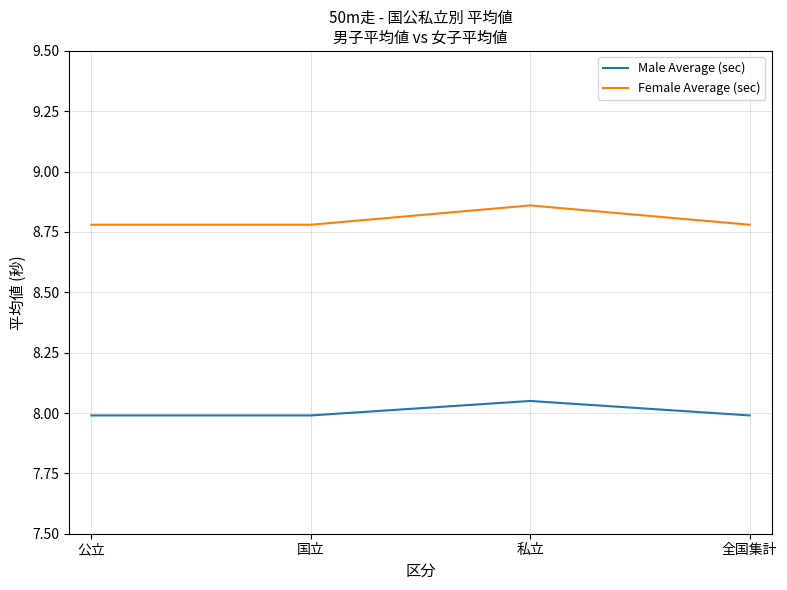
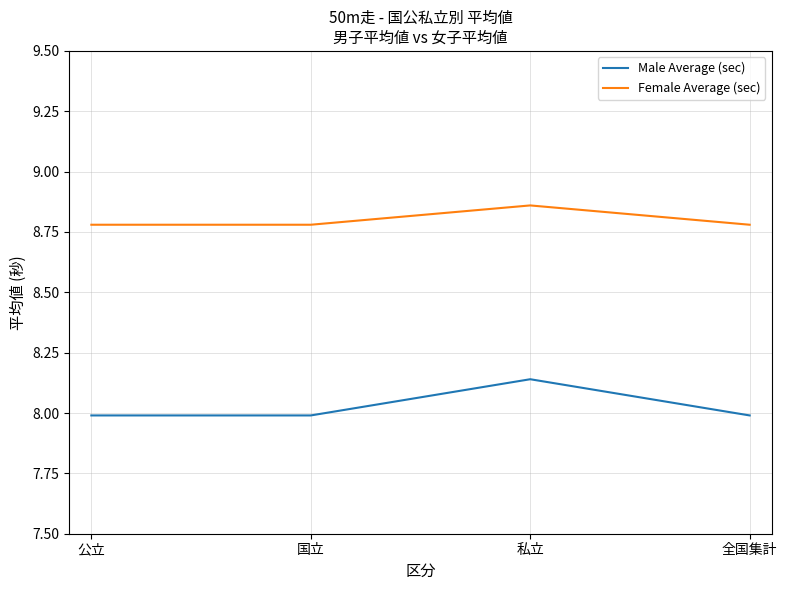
Male Average (sec), 私立: 8.05 -> 8.14
